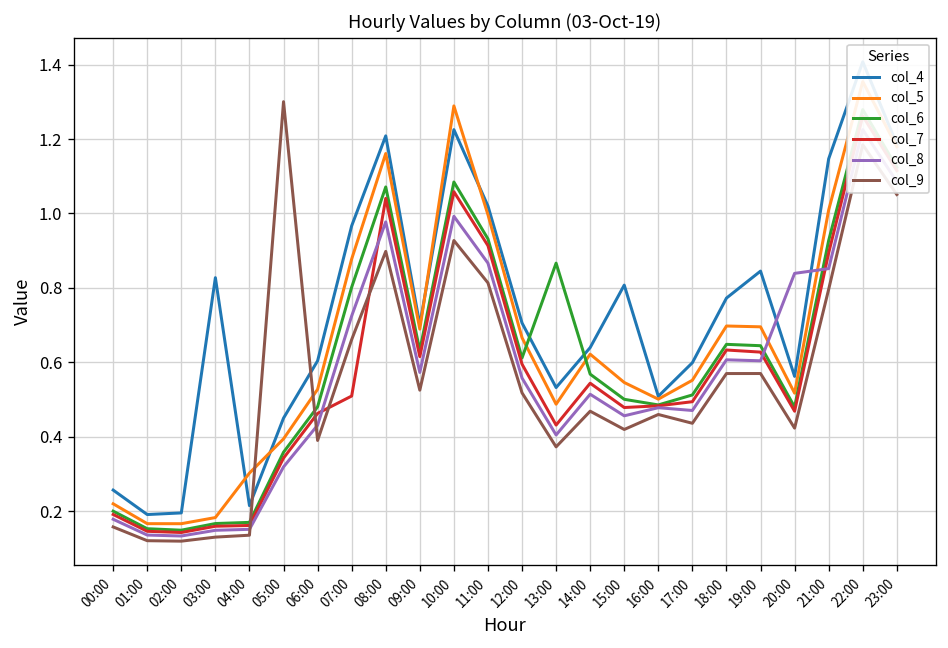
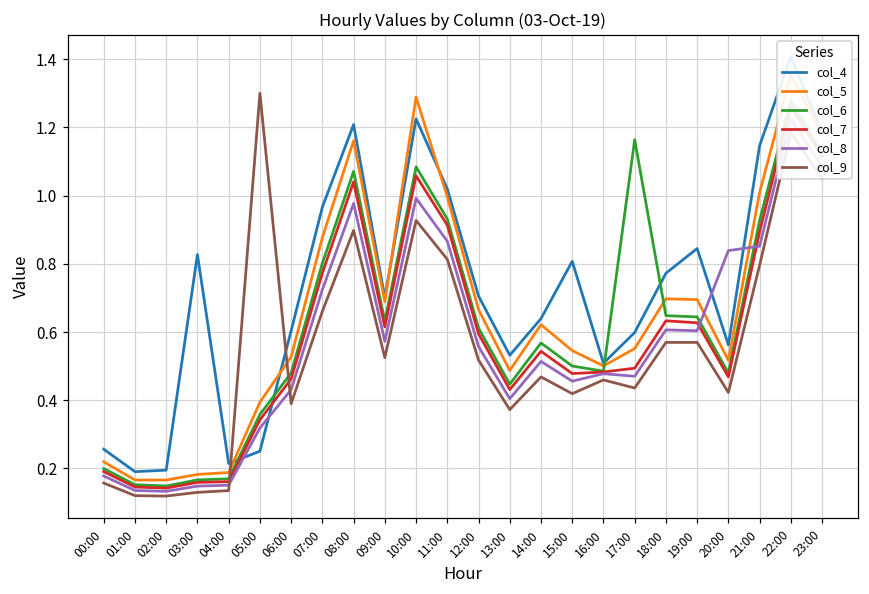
col_5, 04:00: 0.30 -> 0.19
col_4, 05:00: 0.45 -> 0.25
col_7, 07:00: 0.51 -> 0.77
col_6, 13:00: 0.87 -> 0.45
col_6, 17:00: 0.51 -> 1.16
